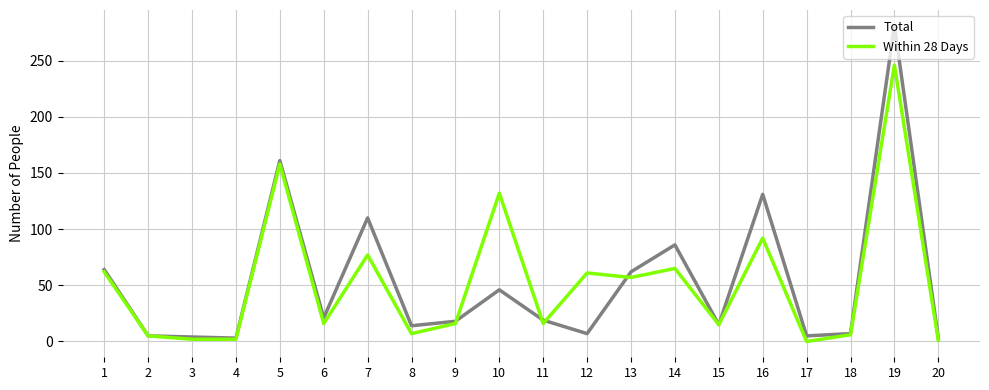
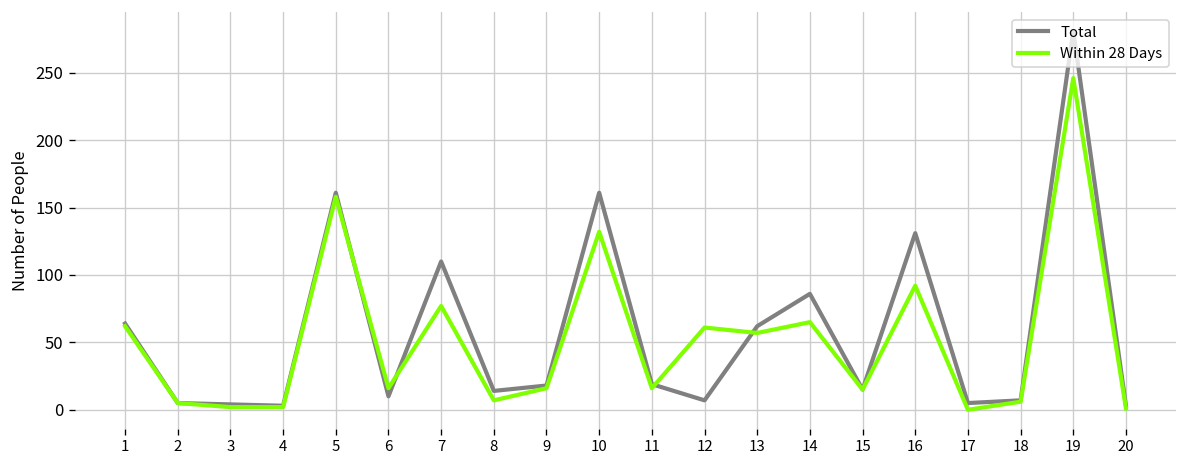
Total, 6: 21 -> 10
Total, 10: 46 -> 161
